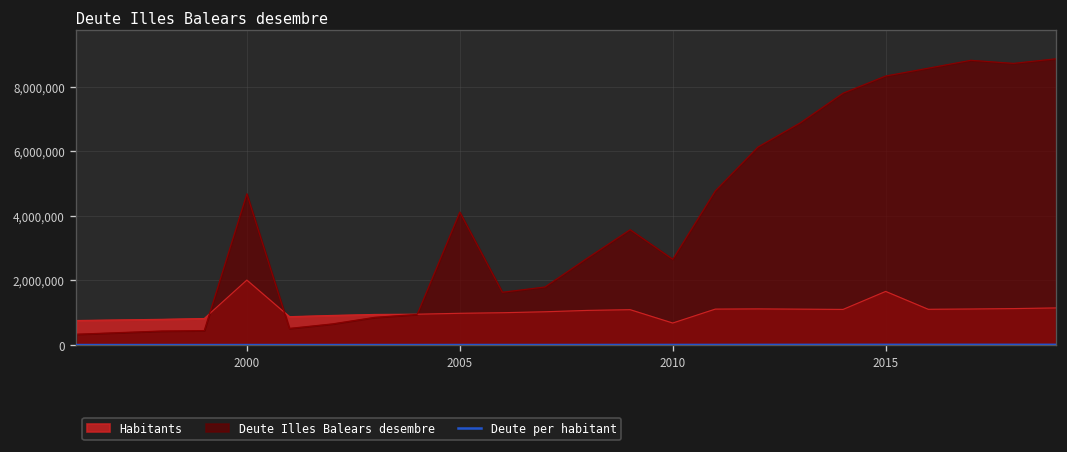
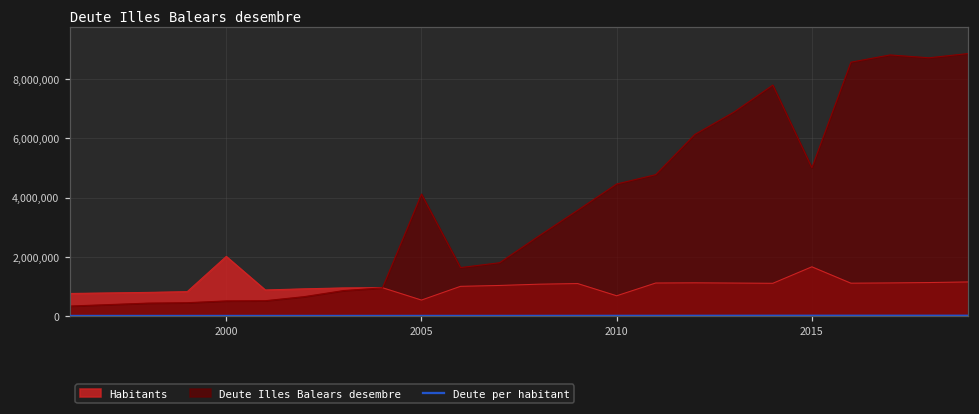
Deute Illes Balears desembre, 2000: 4,700,000 -> 500,000
Habitants, 2005: 1,000,000 -> 500,000
Deute Illes Balears desembre, 2010: 2,700,000 -> 4,500,000
Deute Illes Balears desembre, 2015: 8,300,000 -> 5,000,000
